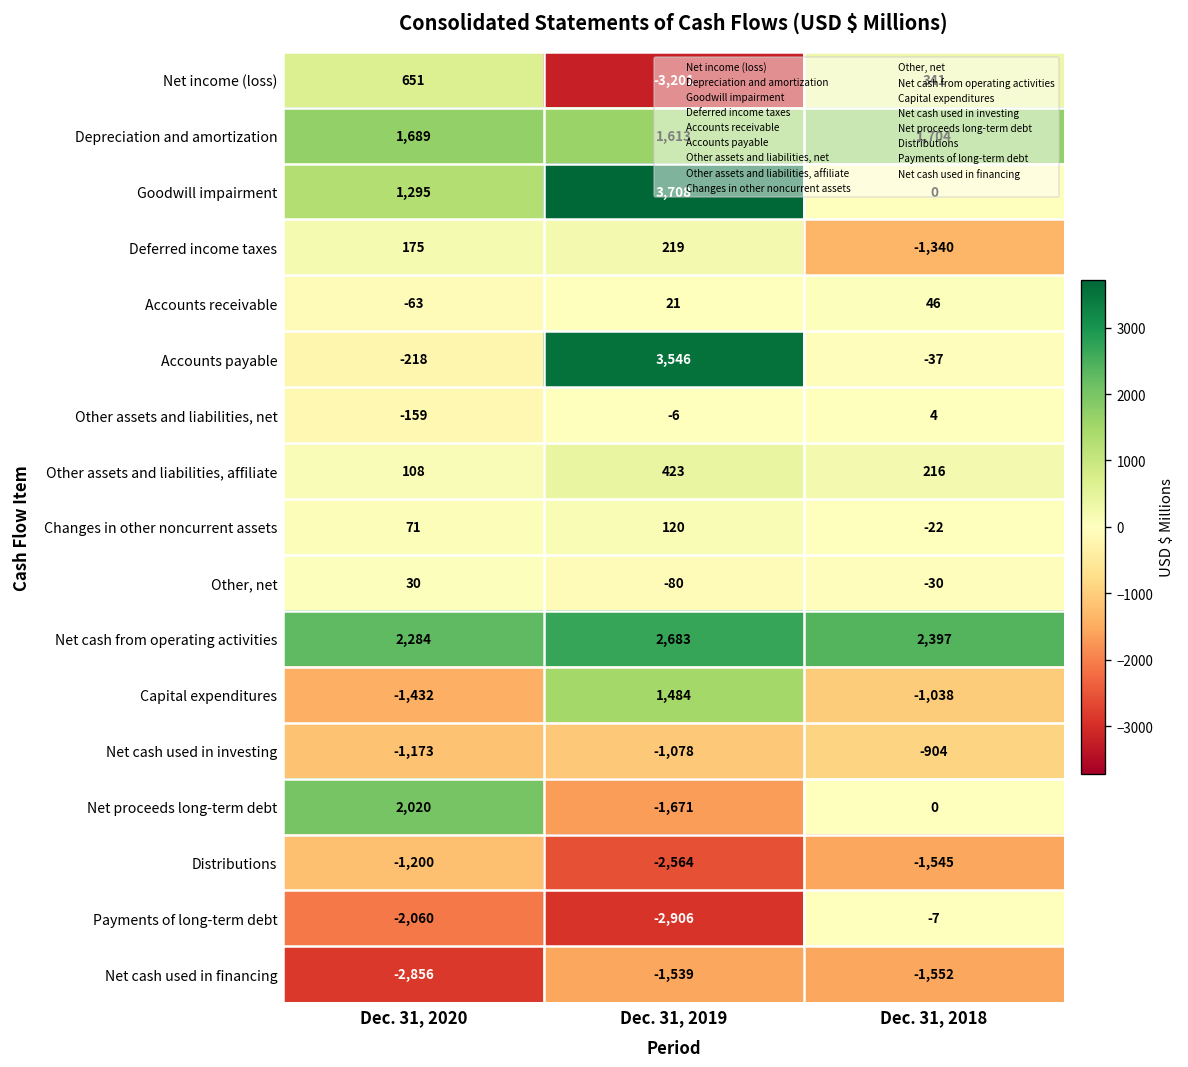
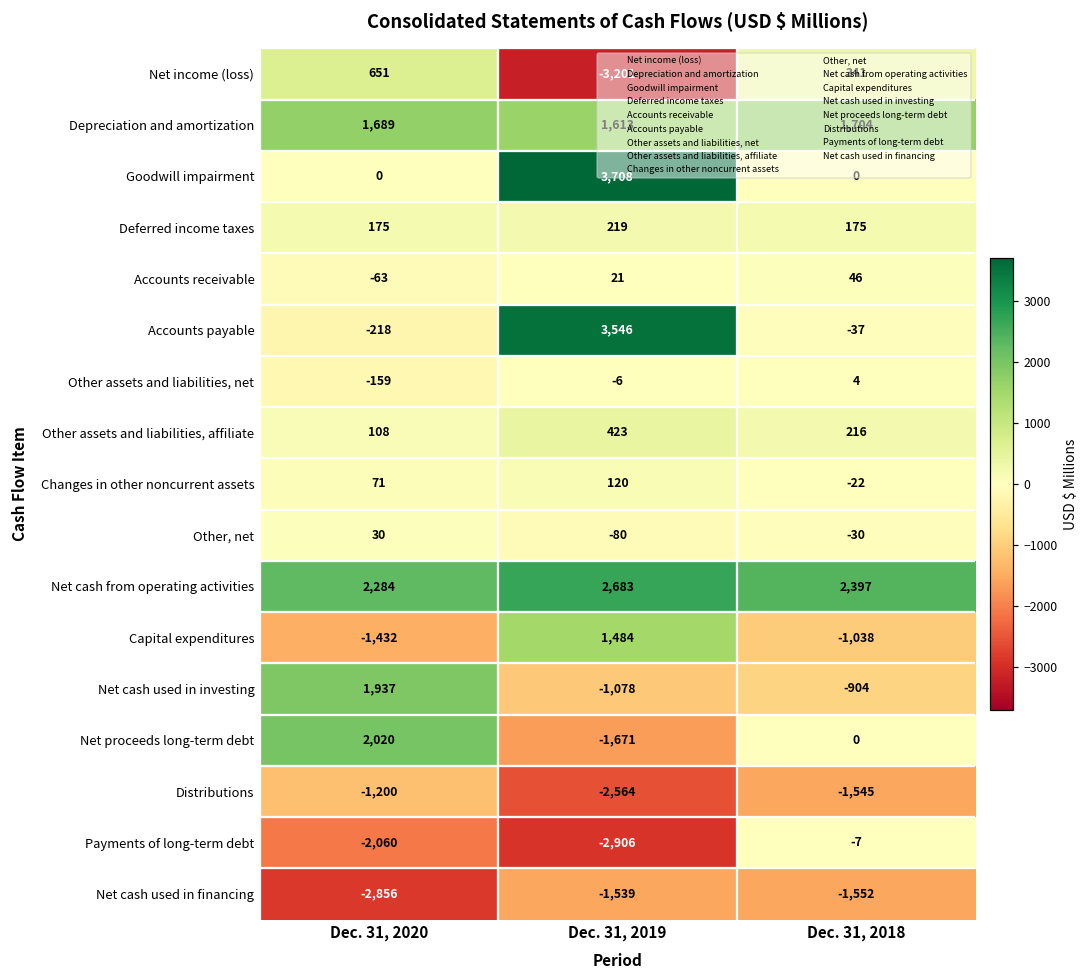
Goodwill impairment, Dec. 31, 2020: 1,295 -> 0
Deferred income taxes, Dec. 31, 2018: -1,340 -> 175
Net cash used in investing, Dec. 31, 2020: -1,173 -> 1,937
